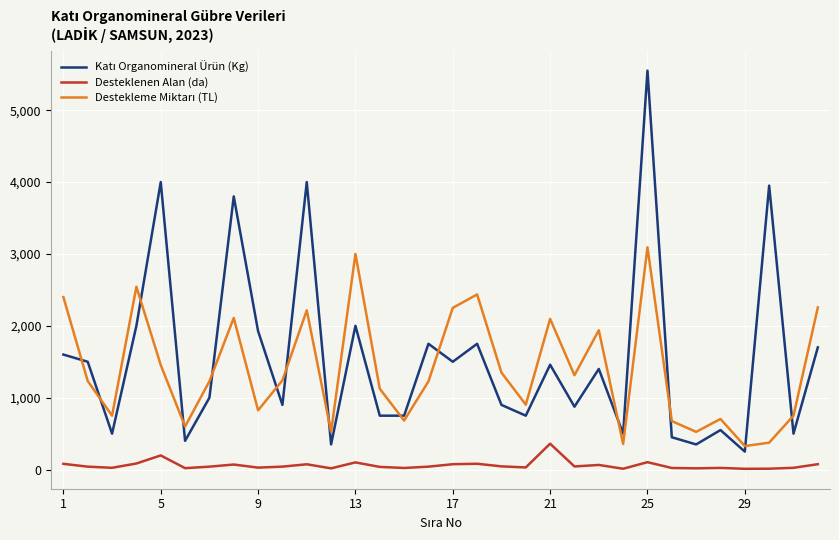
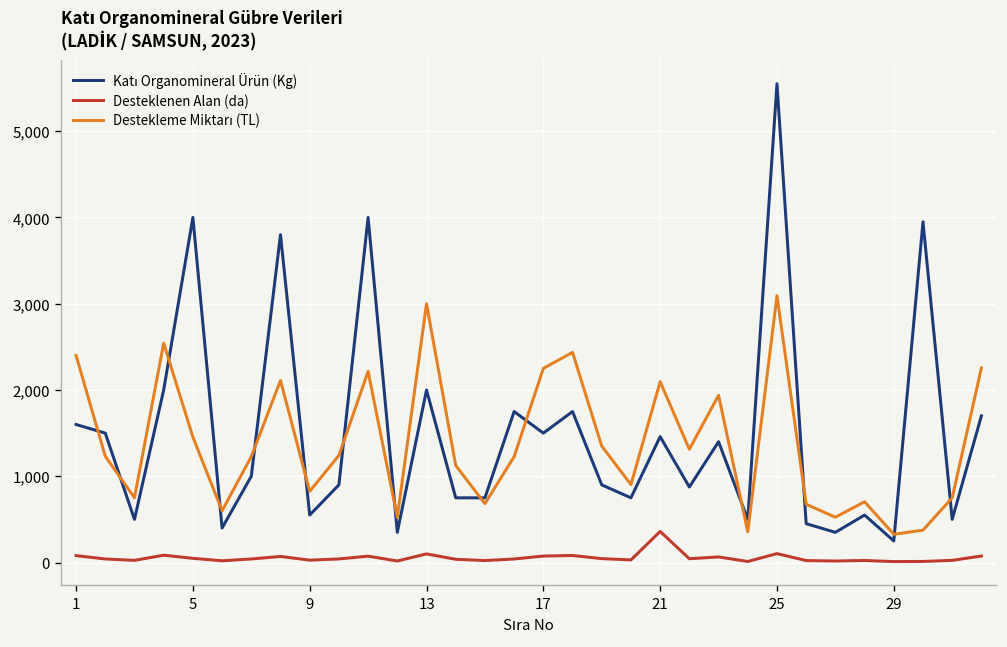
Desteklenen Alan (da), 5: 200 -> 0
Katı Organomineral Ürün (Kg), 9: 1,900 -> 600
